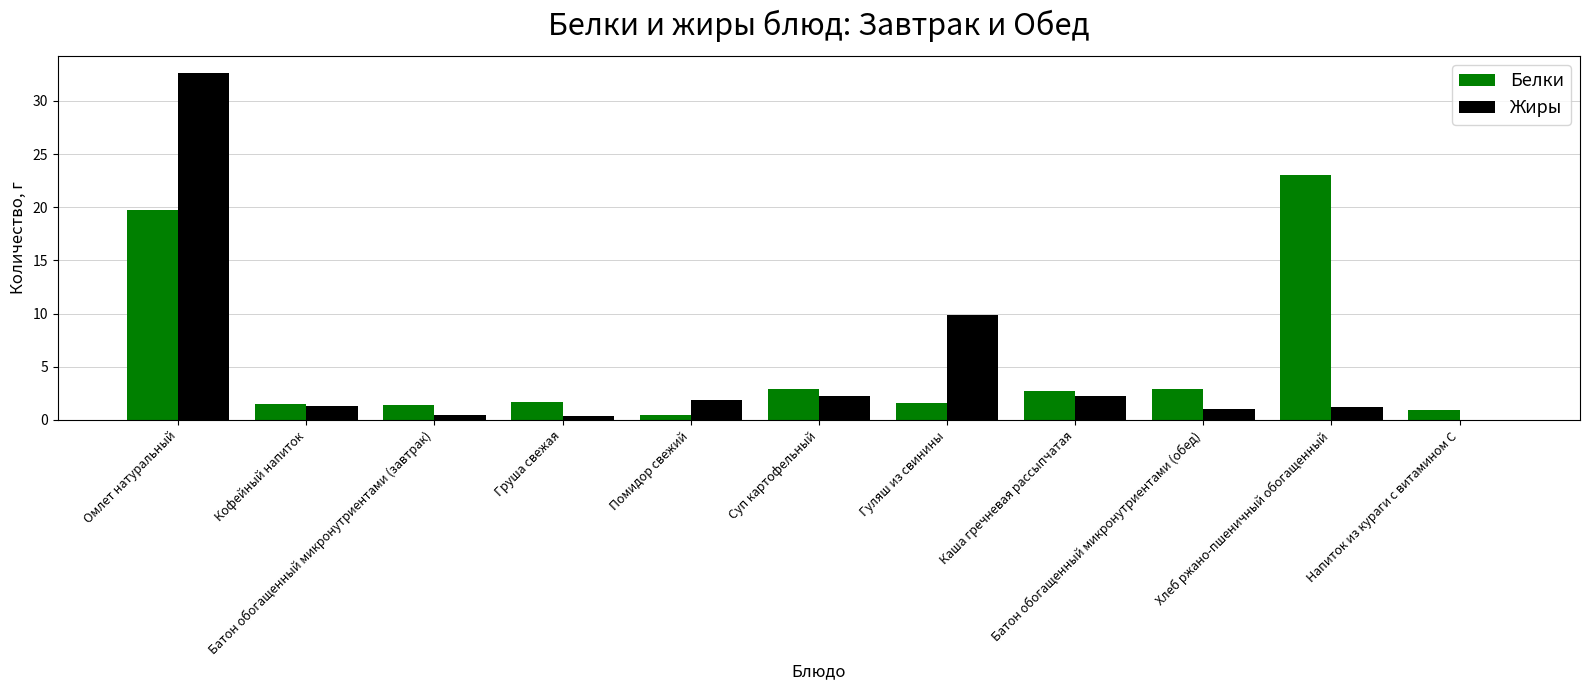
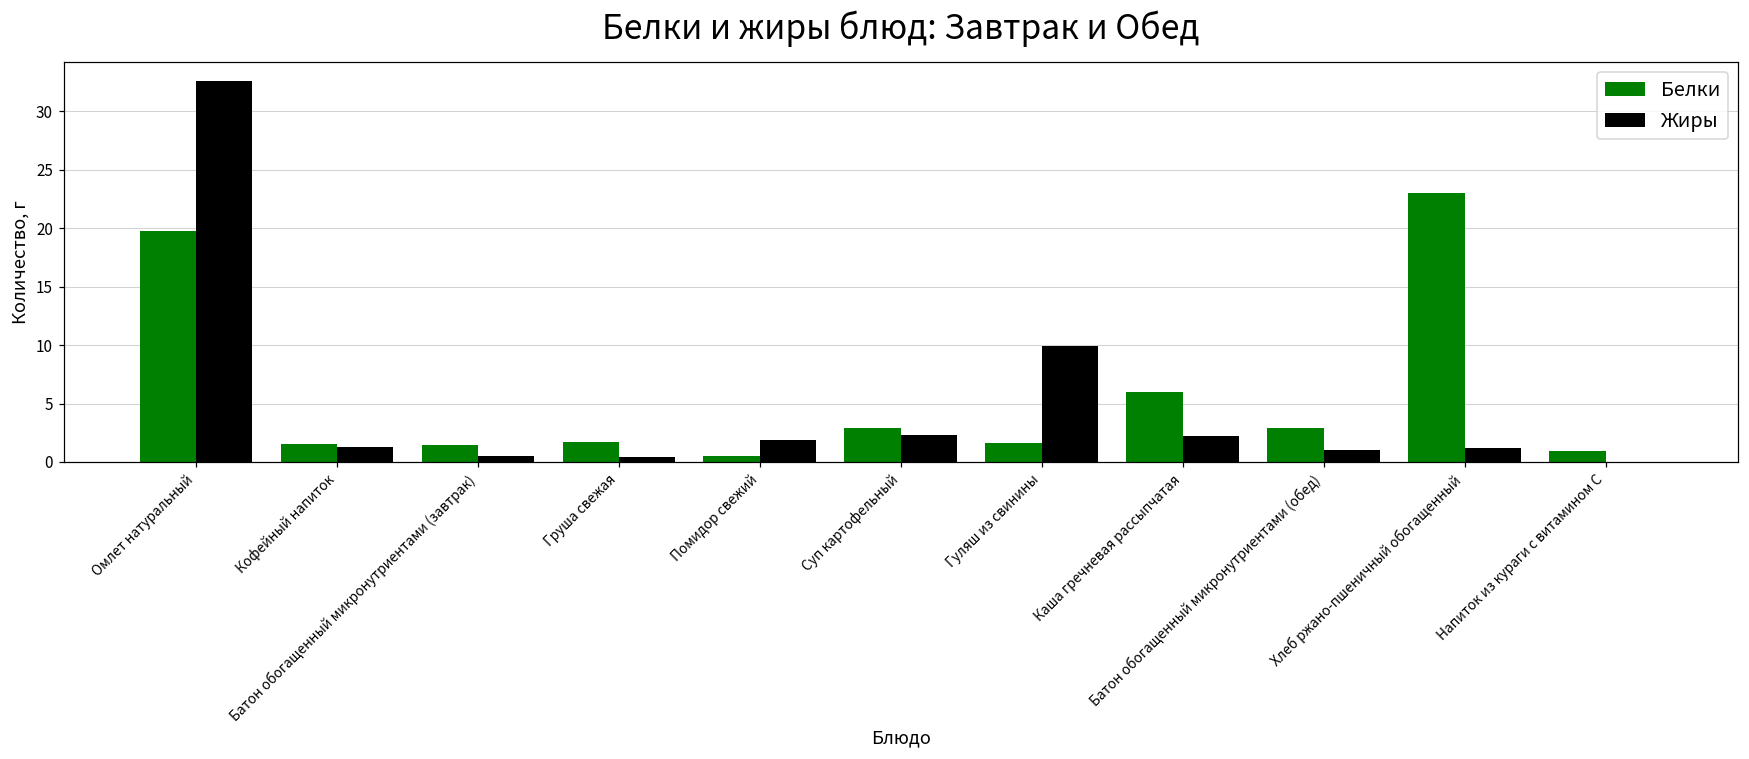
Белки, Каша гречневая рассыпчатая: 2.7 -> 6.0
